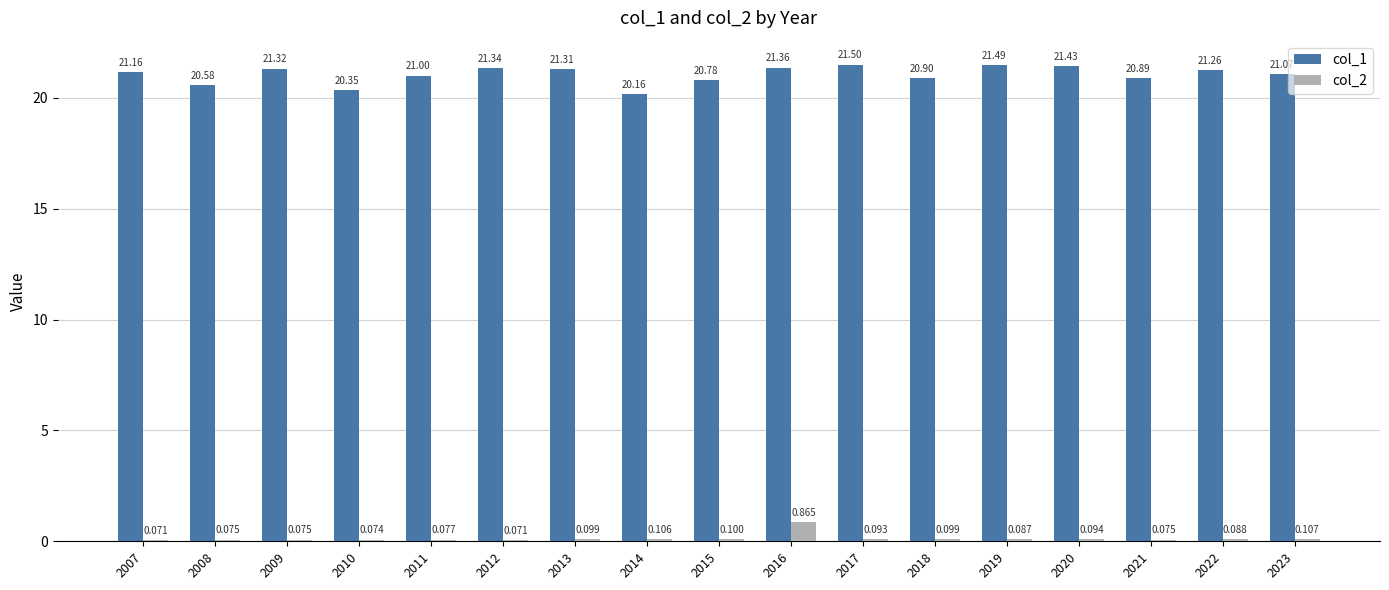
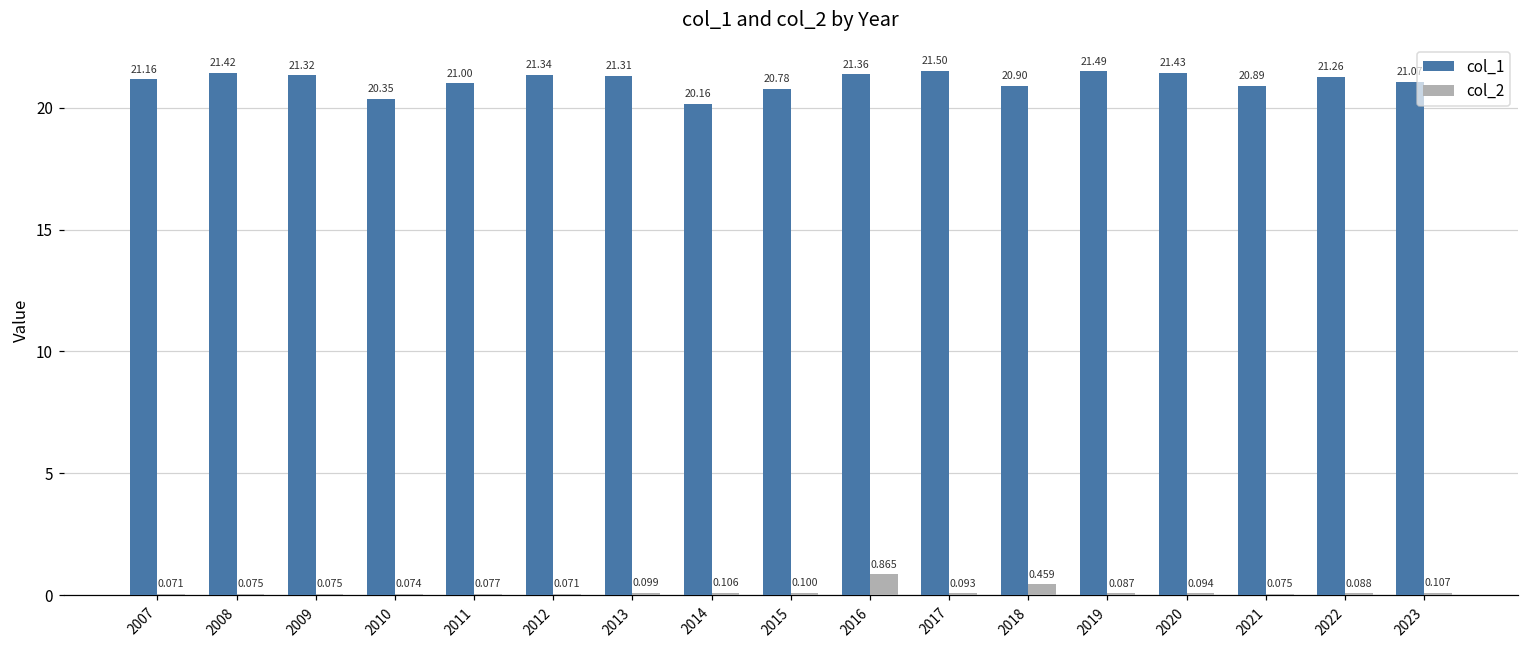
col_1, 2008: 20.58 -> 21.42
col_2, 2018: 0.099 -> 0.459
